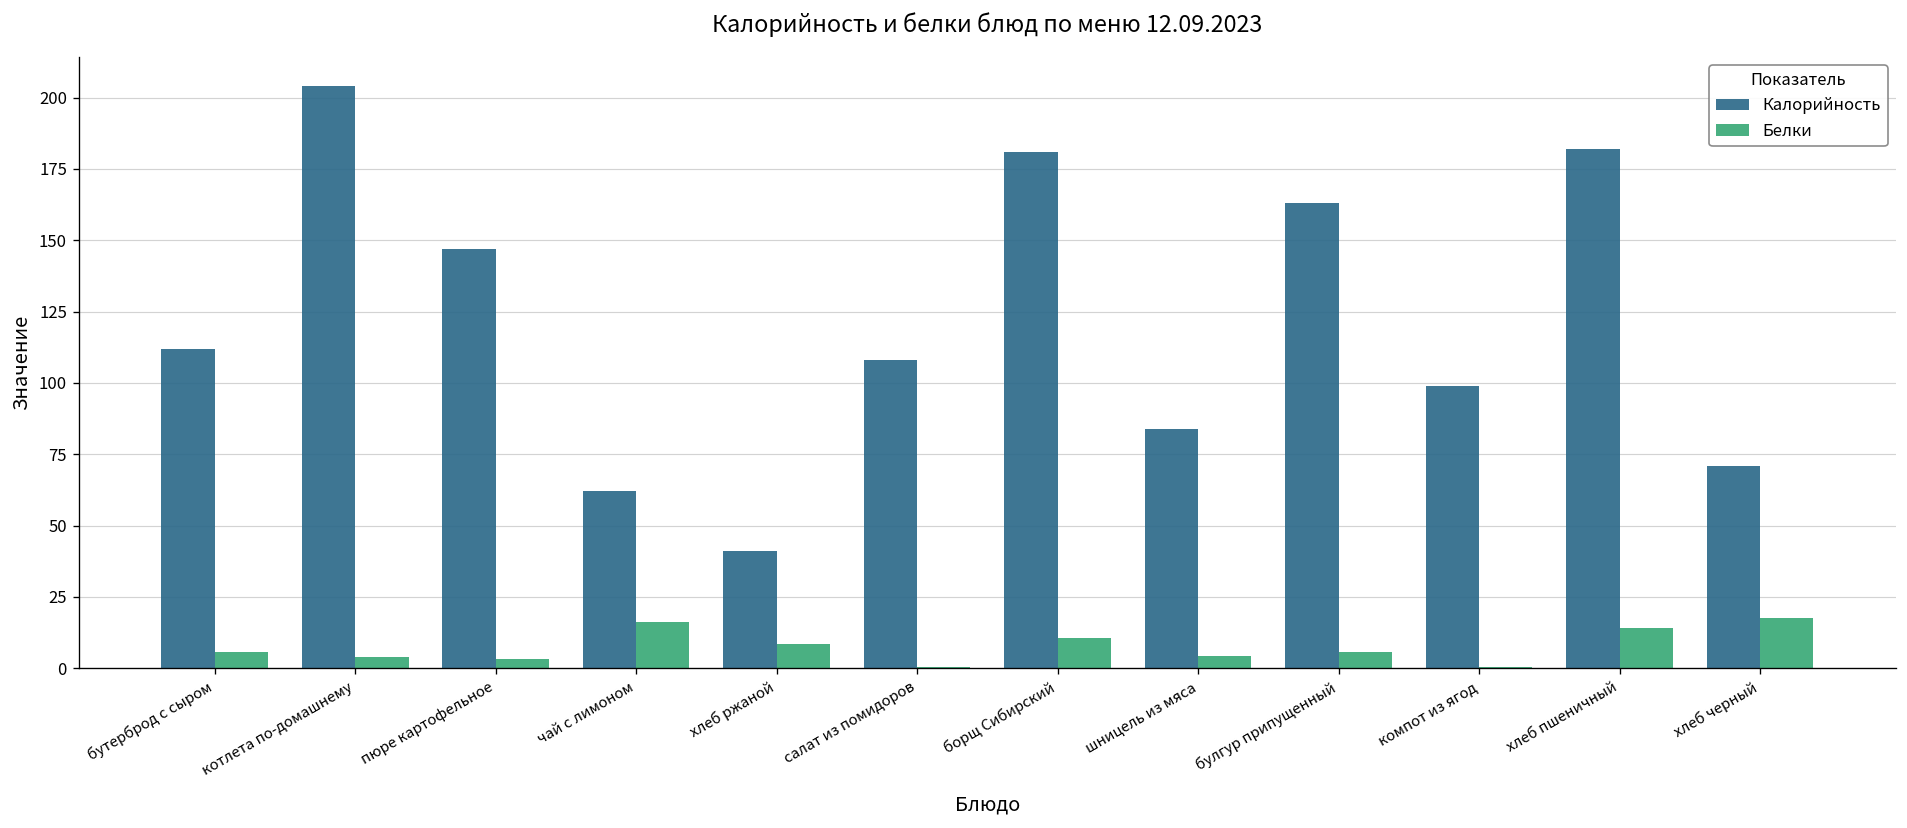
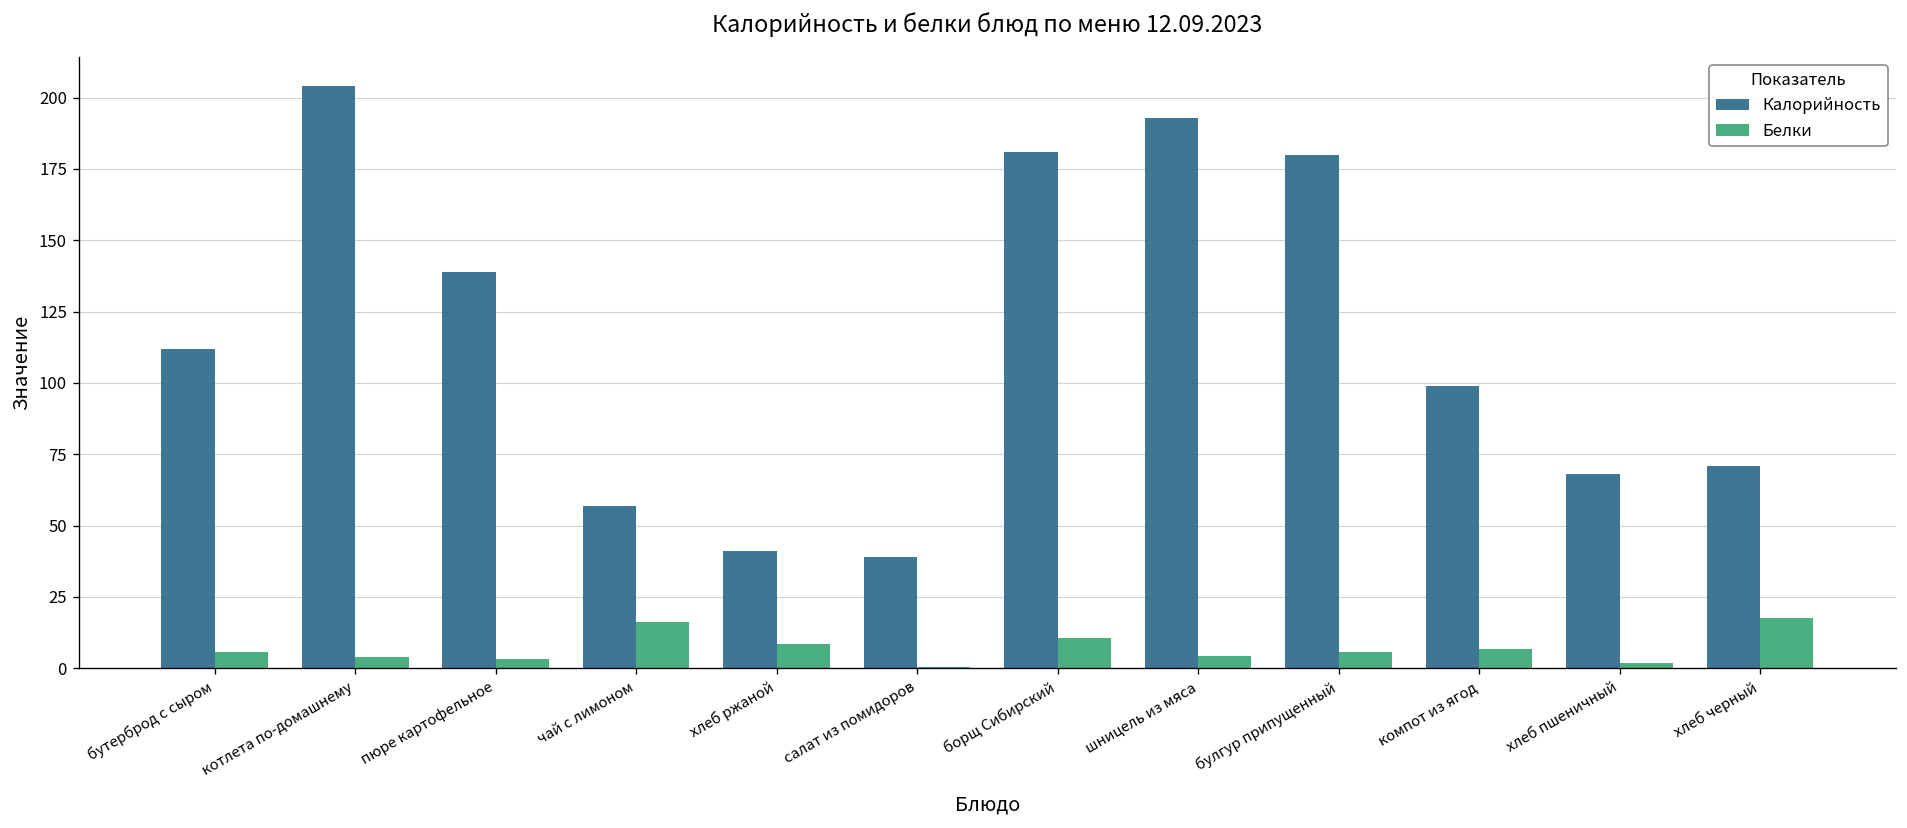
Калорийность, пюре картофельное: 147 -> 139
Калорийность, чай с лимоном: 62 -> 57
Калорийность, салат из помидоров: 108 -> 39
Калорийность, шницель из мяса: 84 -> 193
Калорийность, булгур припущенный: 163 -> 180
Белки, компот из ягод: 1 -> 7
Калорийность, хлеб пшеничный: 182 -> 68
Белки, хлеб пшеничный: 14 -> 2
